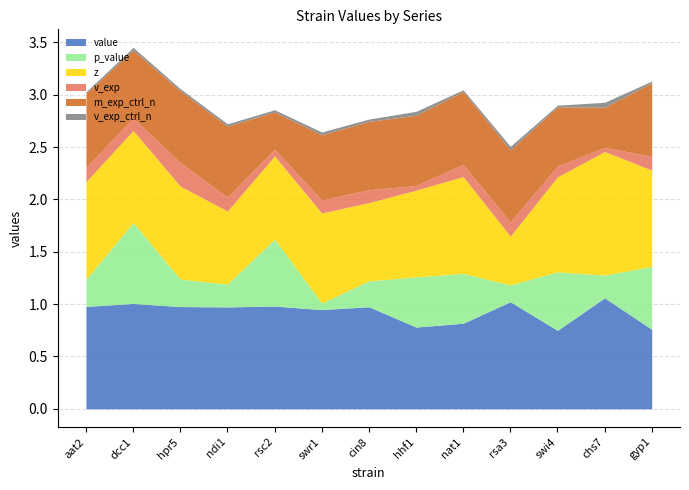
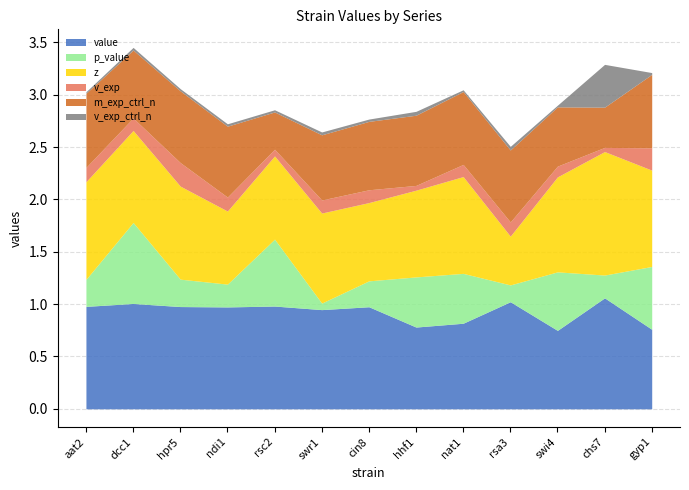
v_exp_ctrl_n, chs7: 0.05 -> 0.41
v_exp, gyp1: 0.13 -> 0.21
